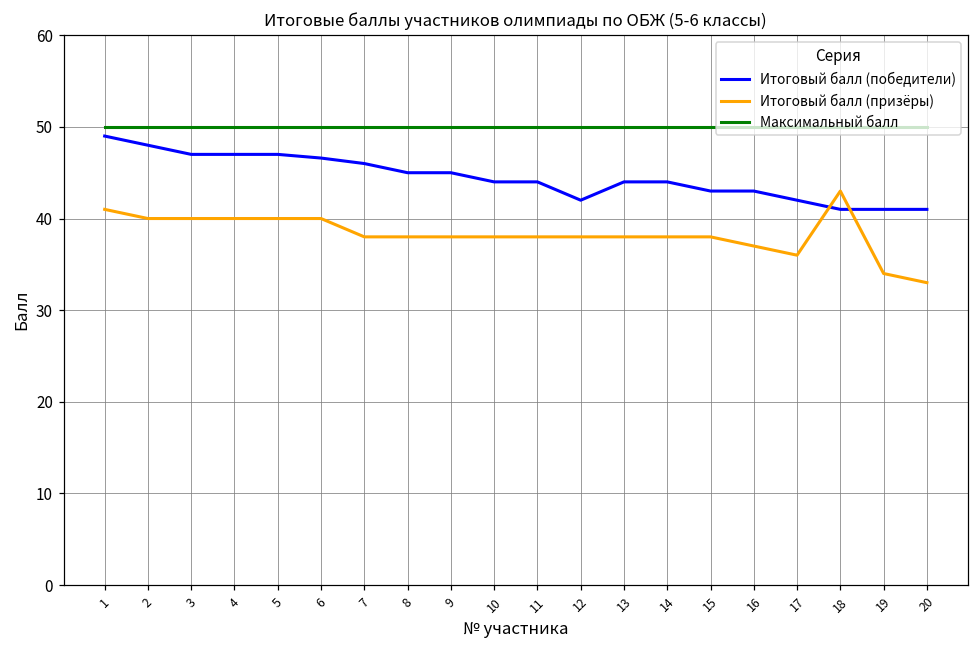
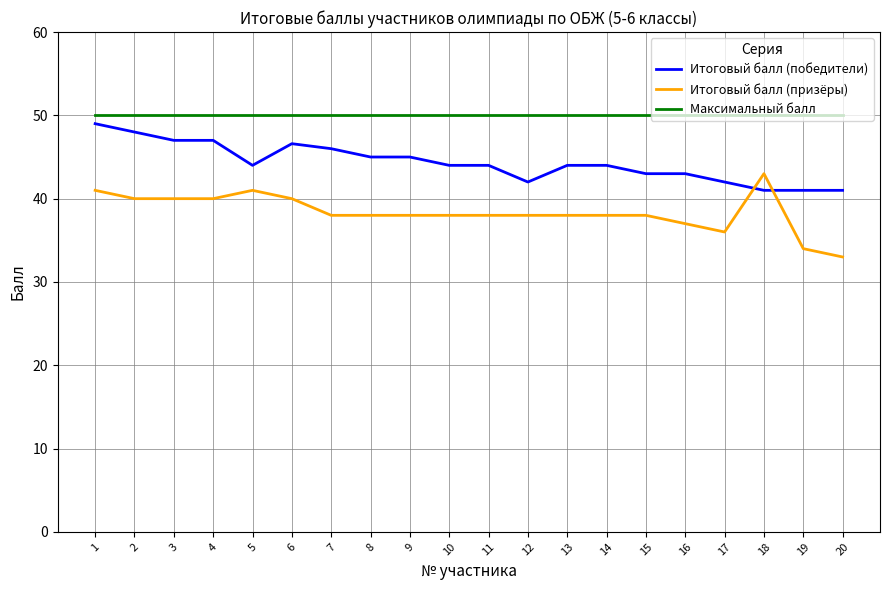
Итоговый балл (победители), 5: 47 -> 44
Итоговый балл (призёры), 5: 40 -> 41
